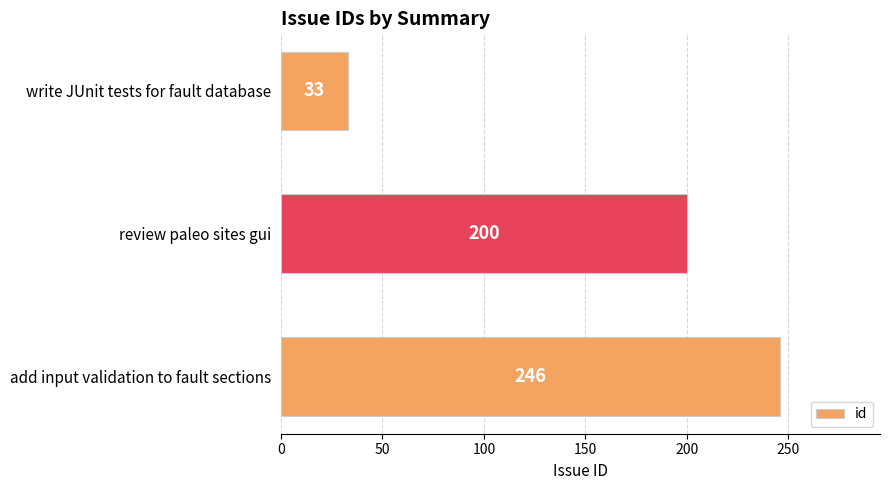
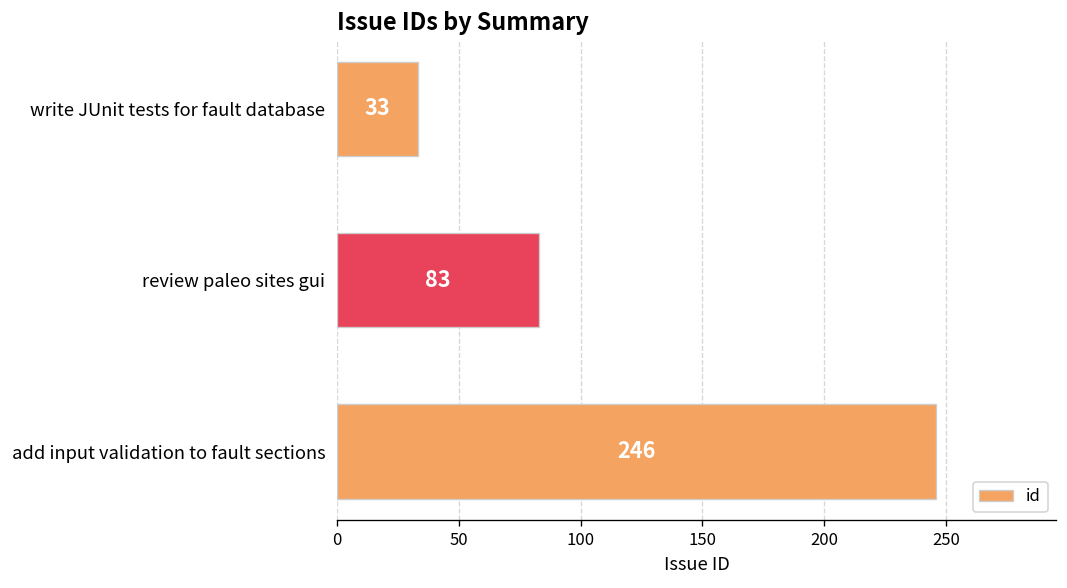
review paleo sites gui: 200 -> 83
